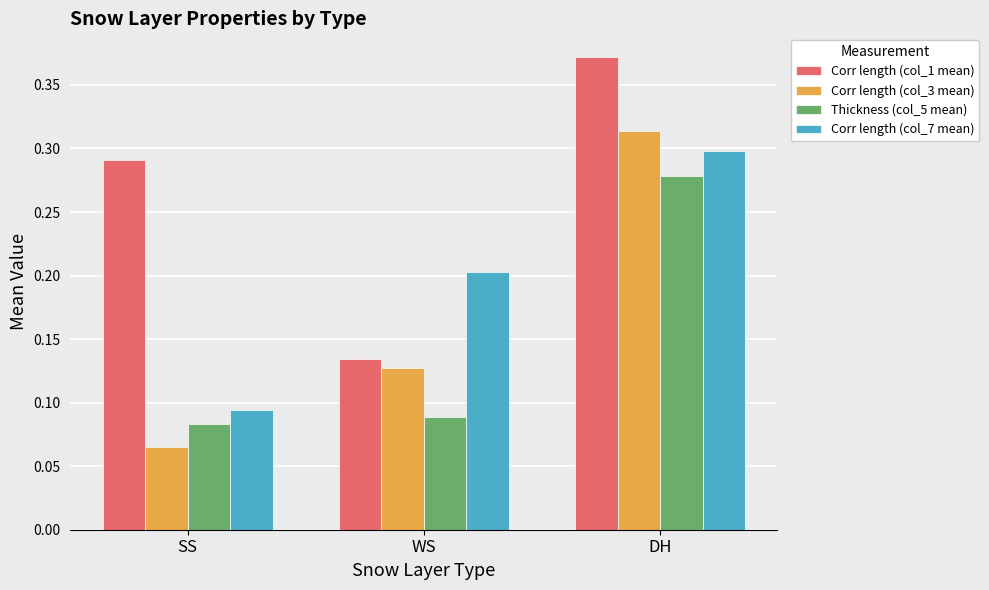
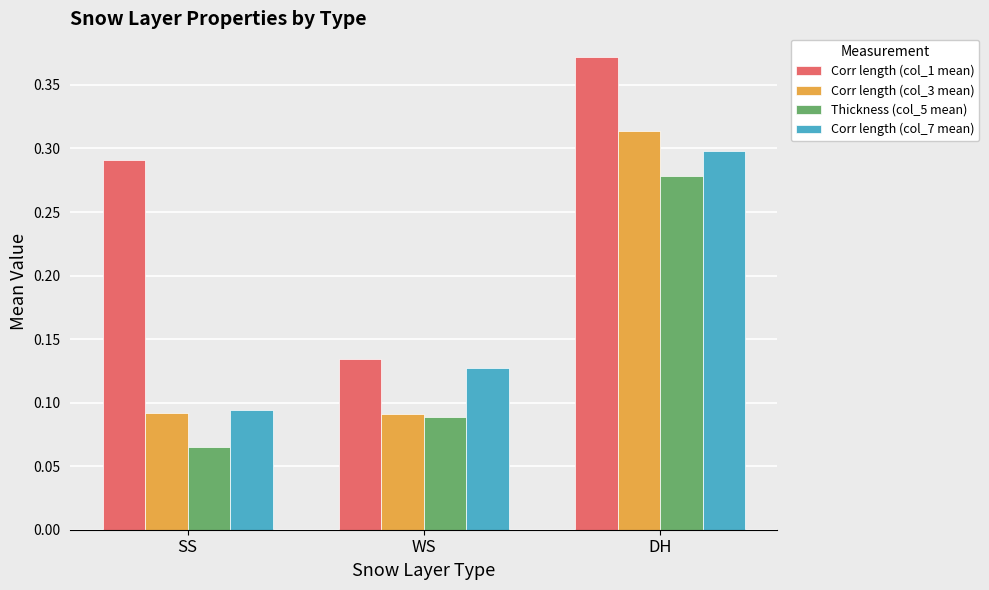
Corr length (col_3 mean), SS: 0.065 -> 0.092
Thickness (col_5 mean), SS: 0.083 -> 0.065
Corr length (col_3 mean), WS: 0.127 -> 0.091
Corr length (col_7 mean), WS: 0.203 -> 0.127
